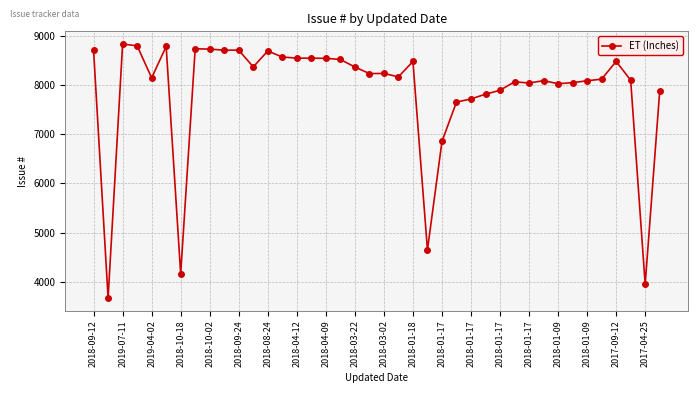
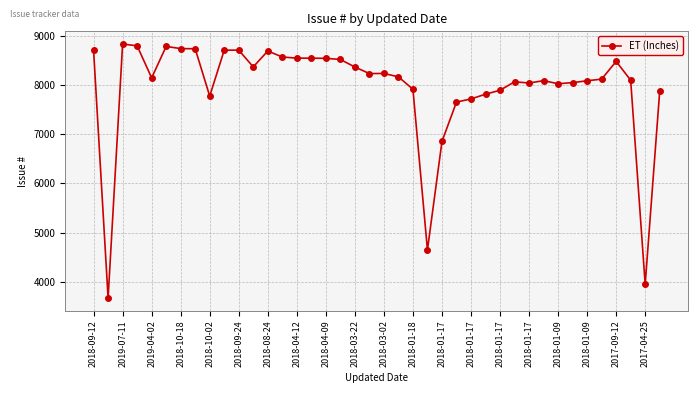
2018-10-18: 4200 -> 8700
2018-10-02: 8700 -> 7800
2018-01-18: 8500 -> 7900
